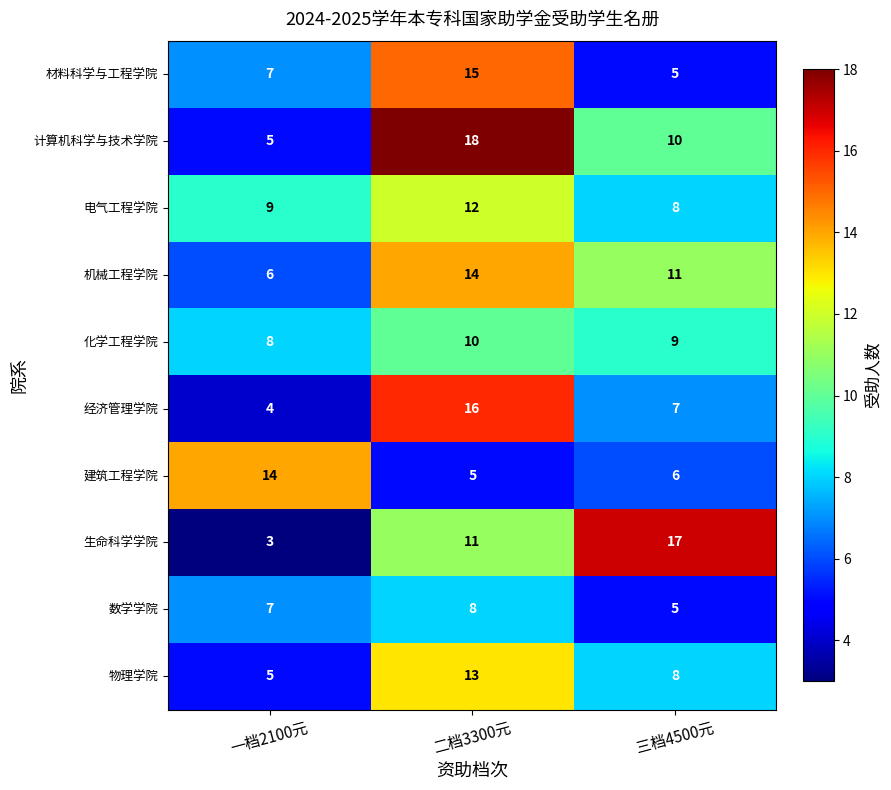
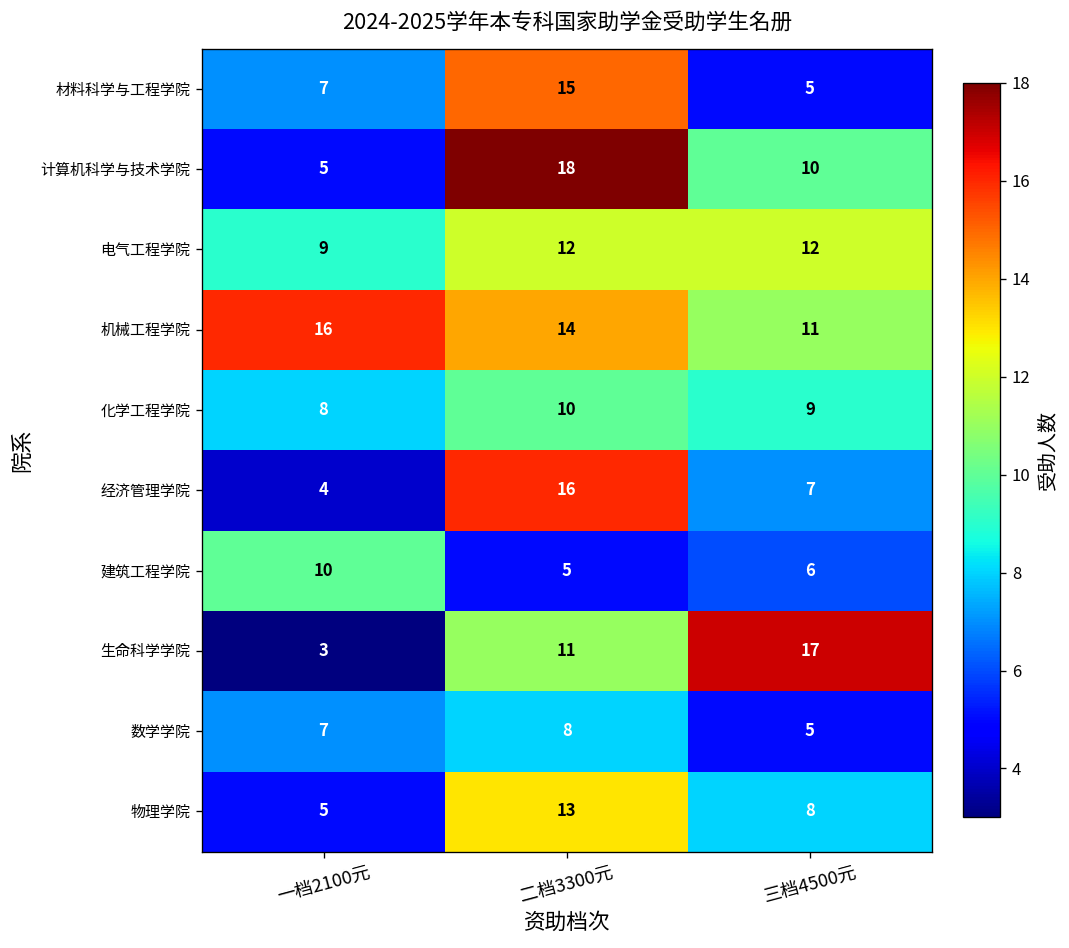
电气工程学院, 三档4500元: 8 -> 12
机械工程学院, 一档2100元: 6 -> 16
建筑工程学院, 一档2100元: 14 -> 10
